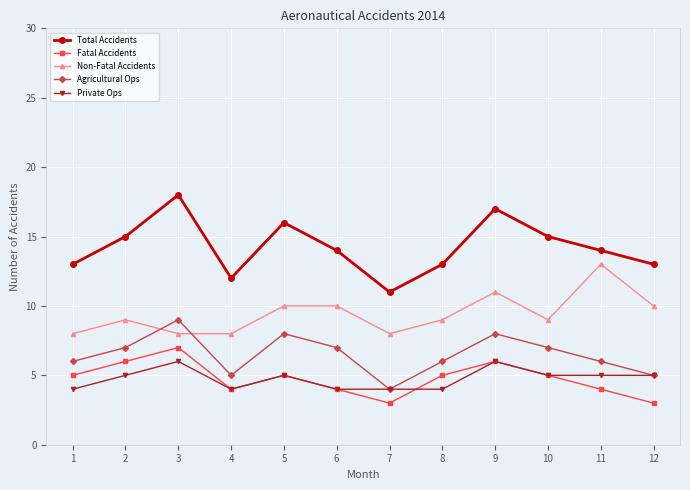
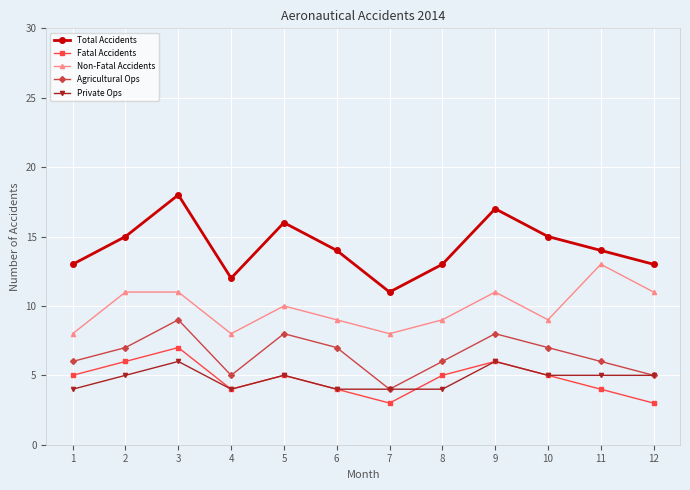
Non-Fatal Accidents, 2: 9 -> 11
Non-Fatal Accidents, 3: 8 -> 11
Non-Fatal Accidents, 6: 10 -> 9
Non-Fatal Accidents, 12: 10 -> 11
